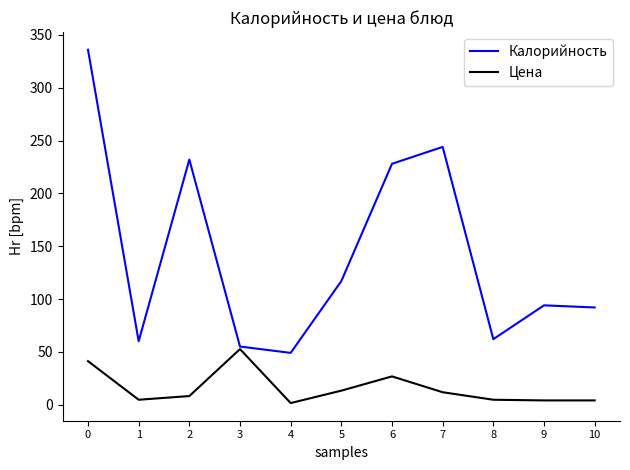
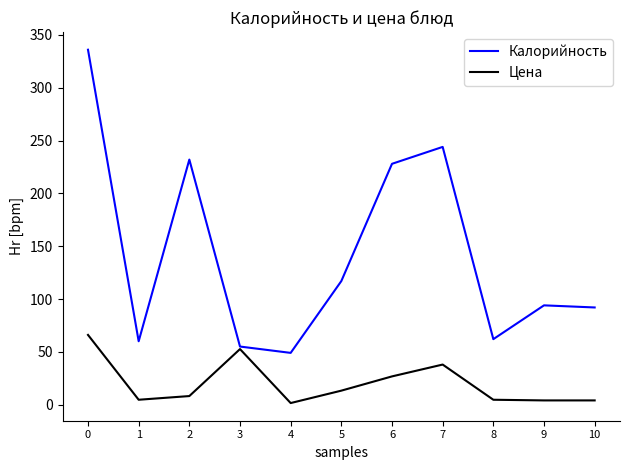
Цена, 0: 41 -> 66
Цена, 7: 12 -> 38
